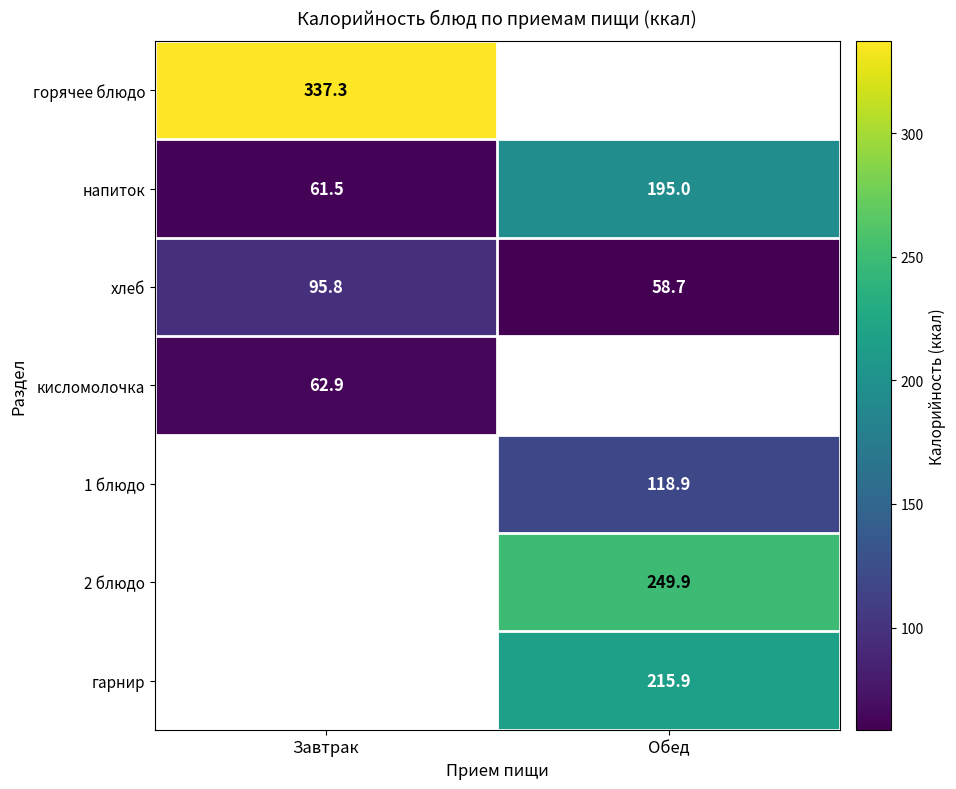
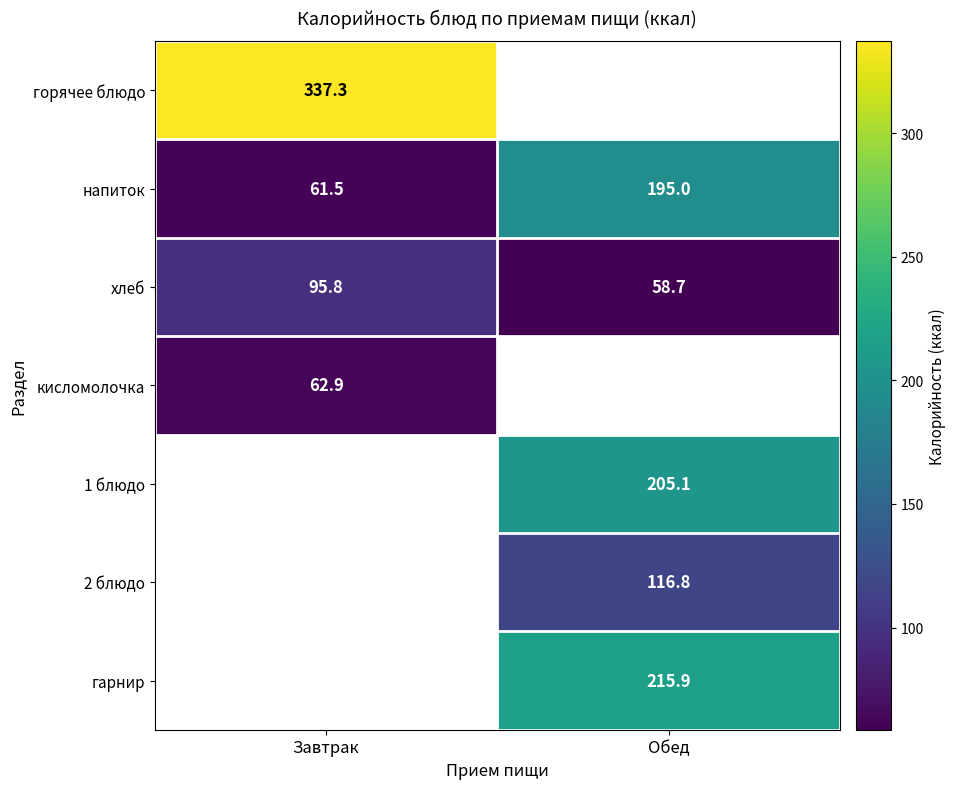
1 блюдо, Обед: 118.9 -> 205.1
2 блюдо, Обед: 249.9 -> 116.8
